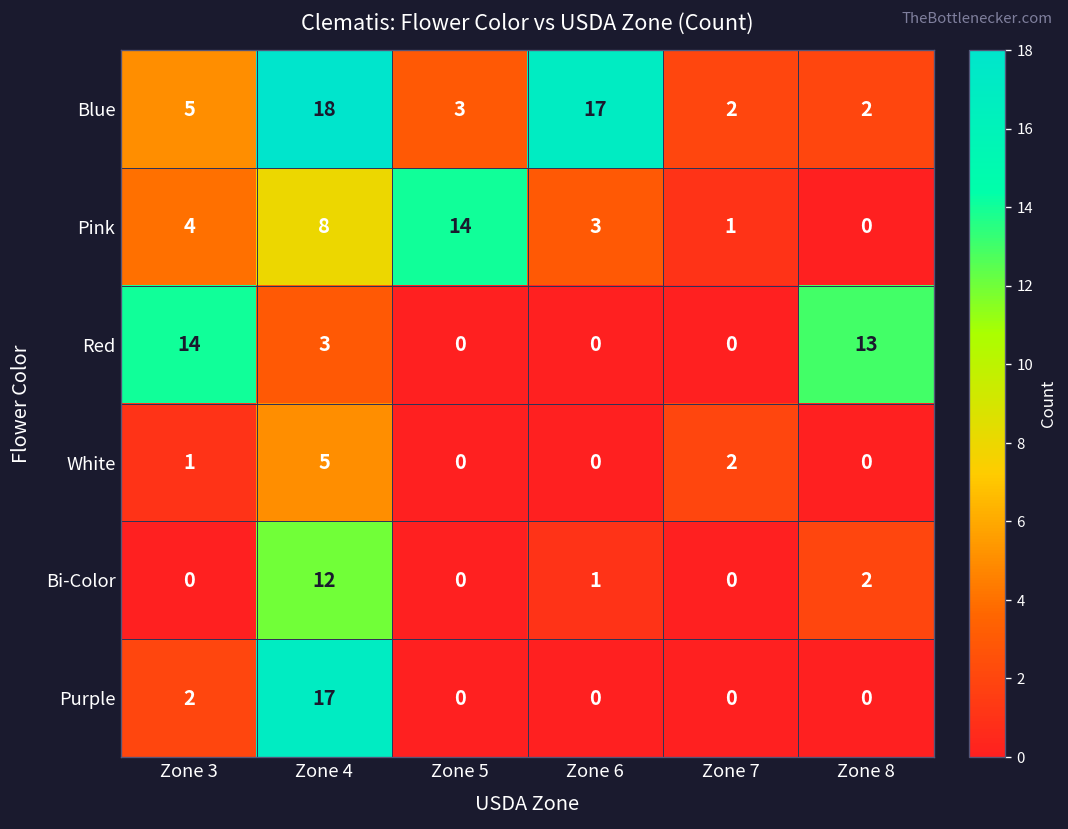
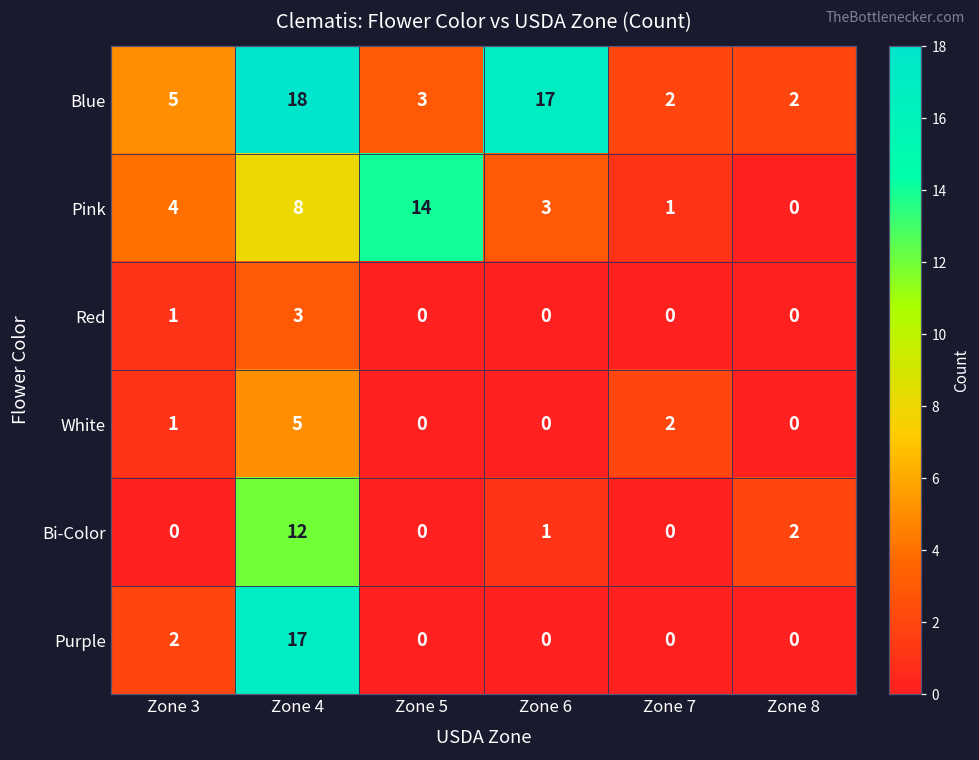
Red, Zone 3: 14 -> 1
Red, Zone 8: 13 -> 0
